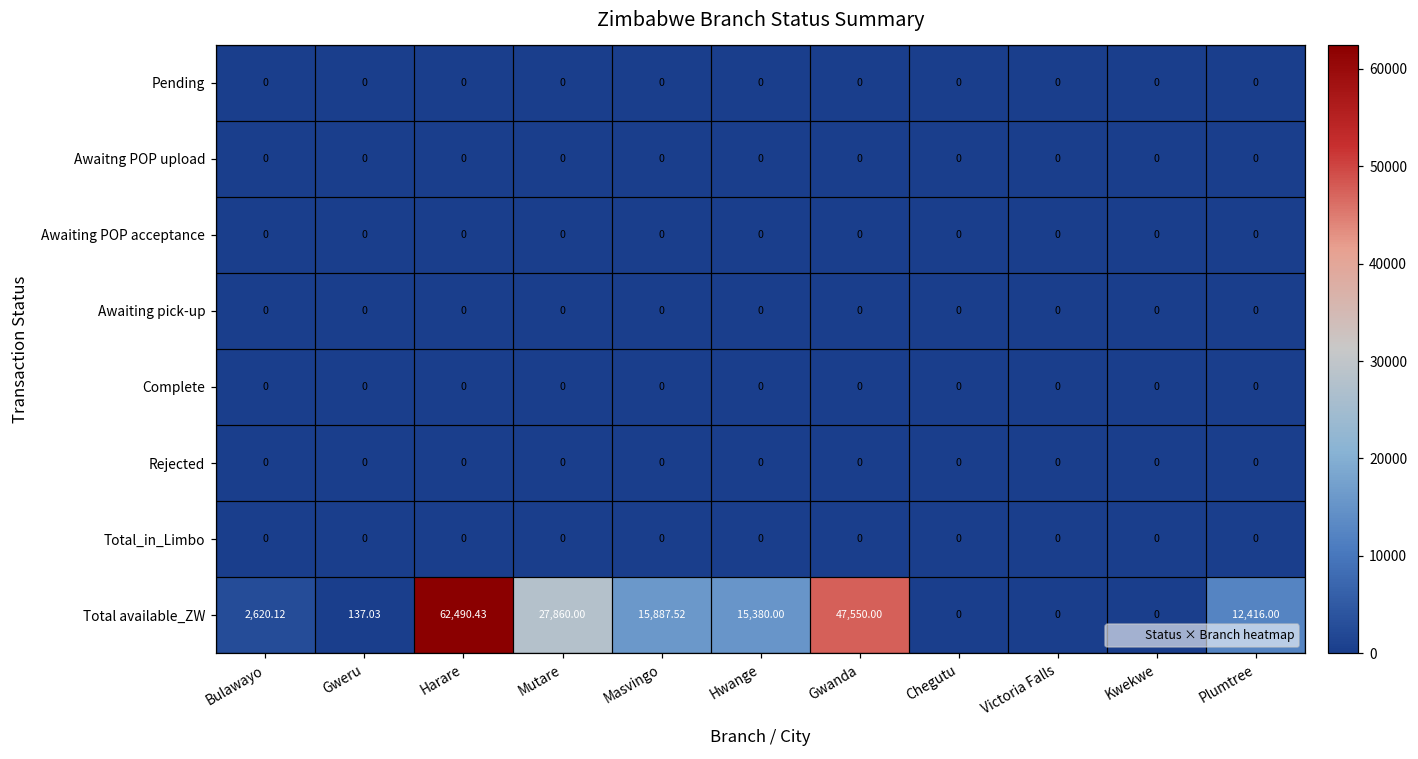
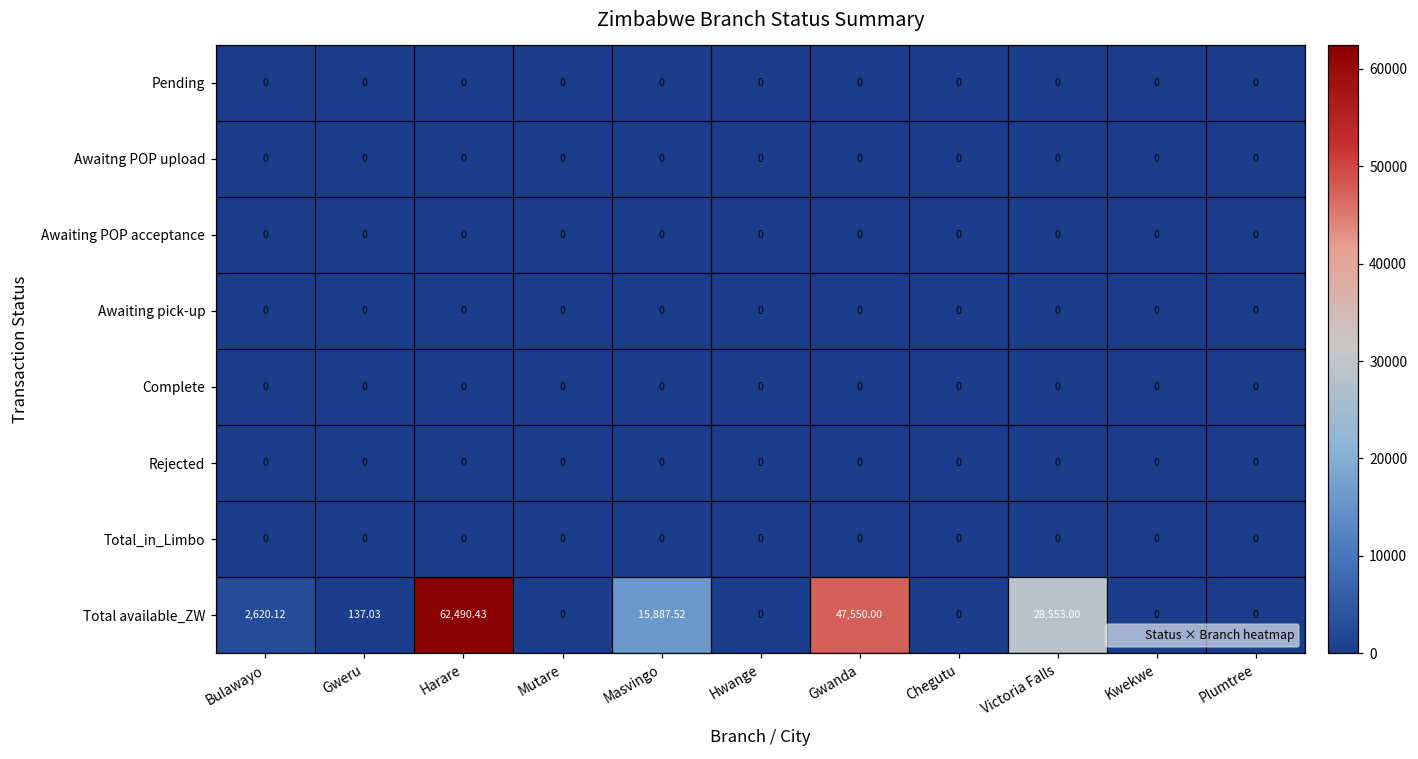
Total available_ZW, Mutare: 27,860.00 -> 0
Total available_ZW, Hwange: 15,380.00 -> 0
Total available_ZW, Victoria Falls: 0 -> 28,553.00
Total available_ZW, Plumtree: 12,416.00 -> 0
